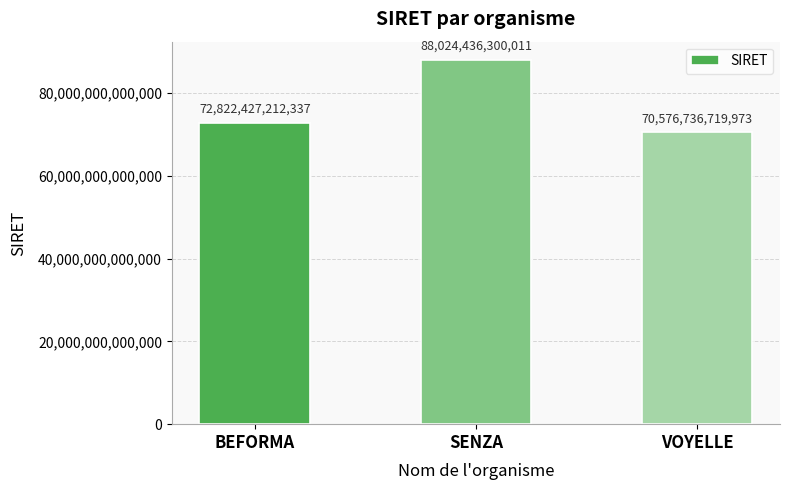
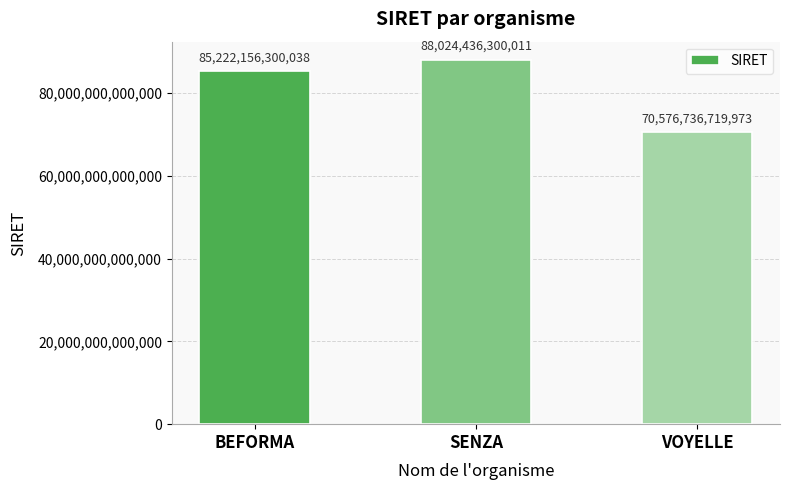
BEFORMA: 72,822,427,212,337 -> 85,222,156,300,038
